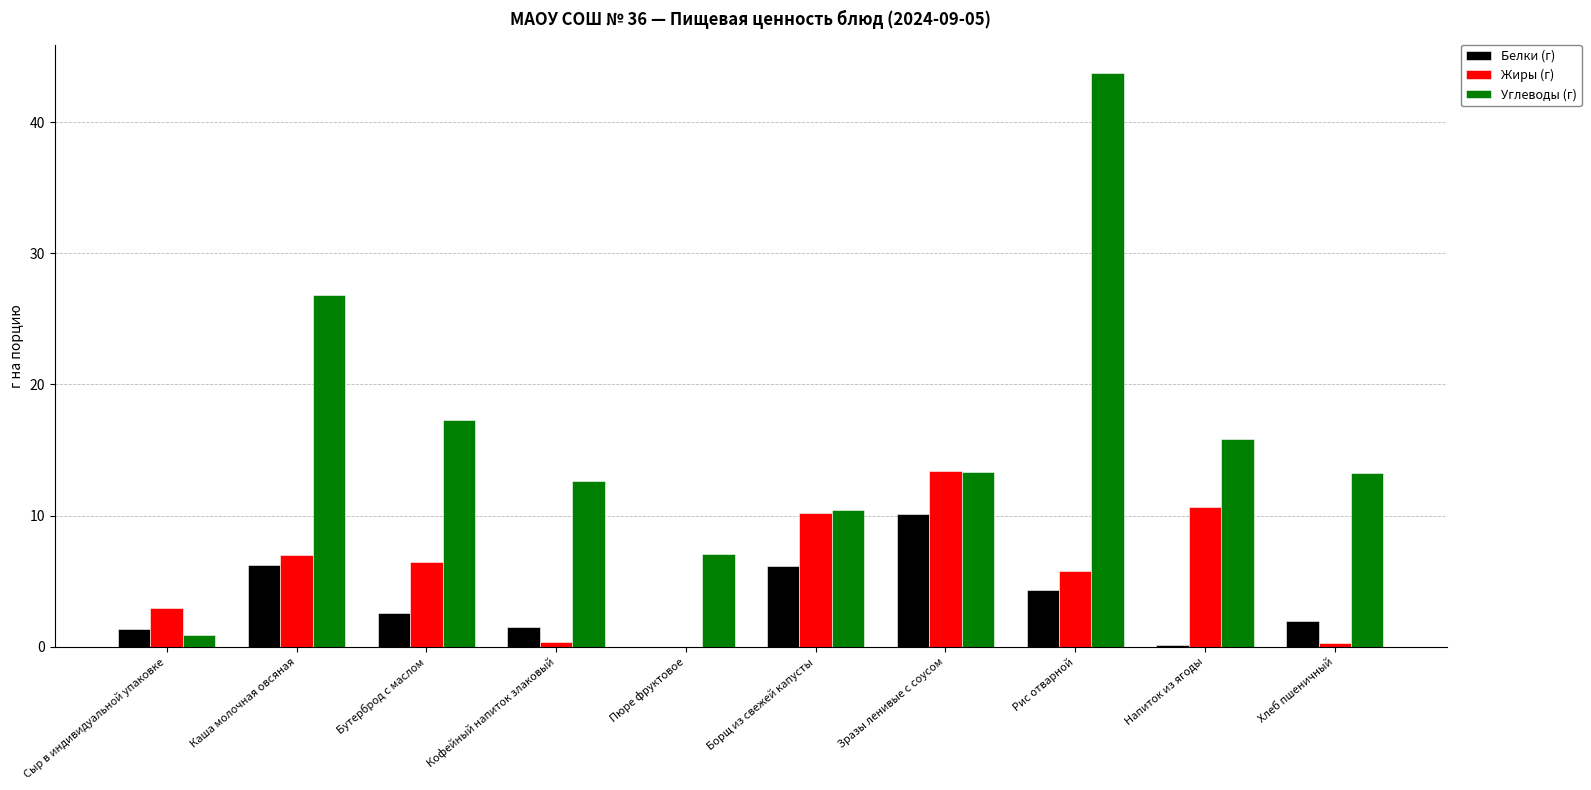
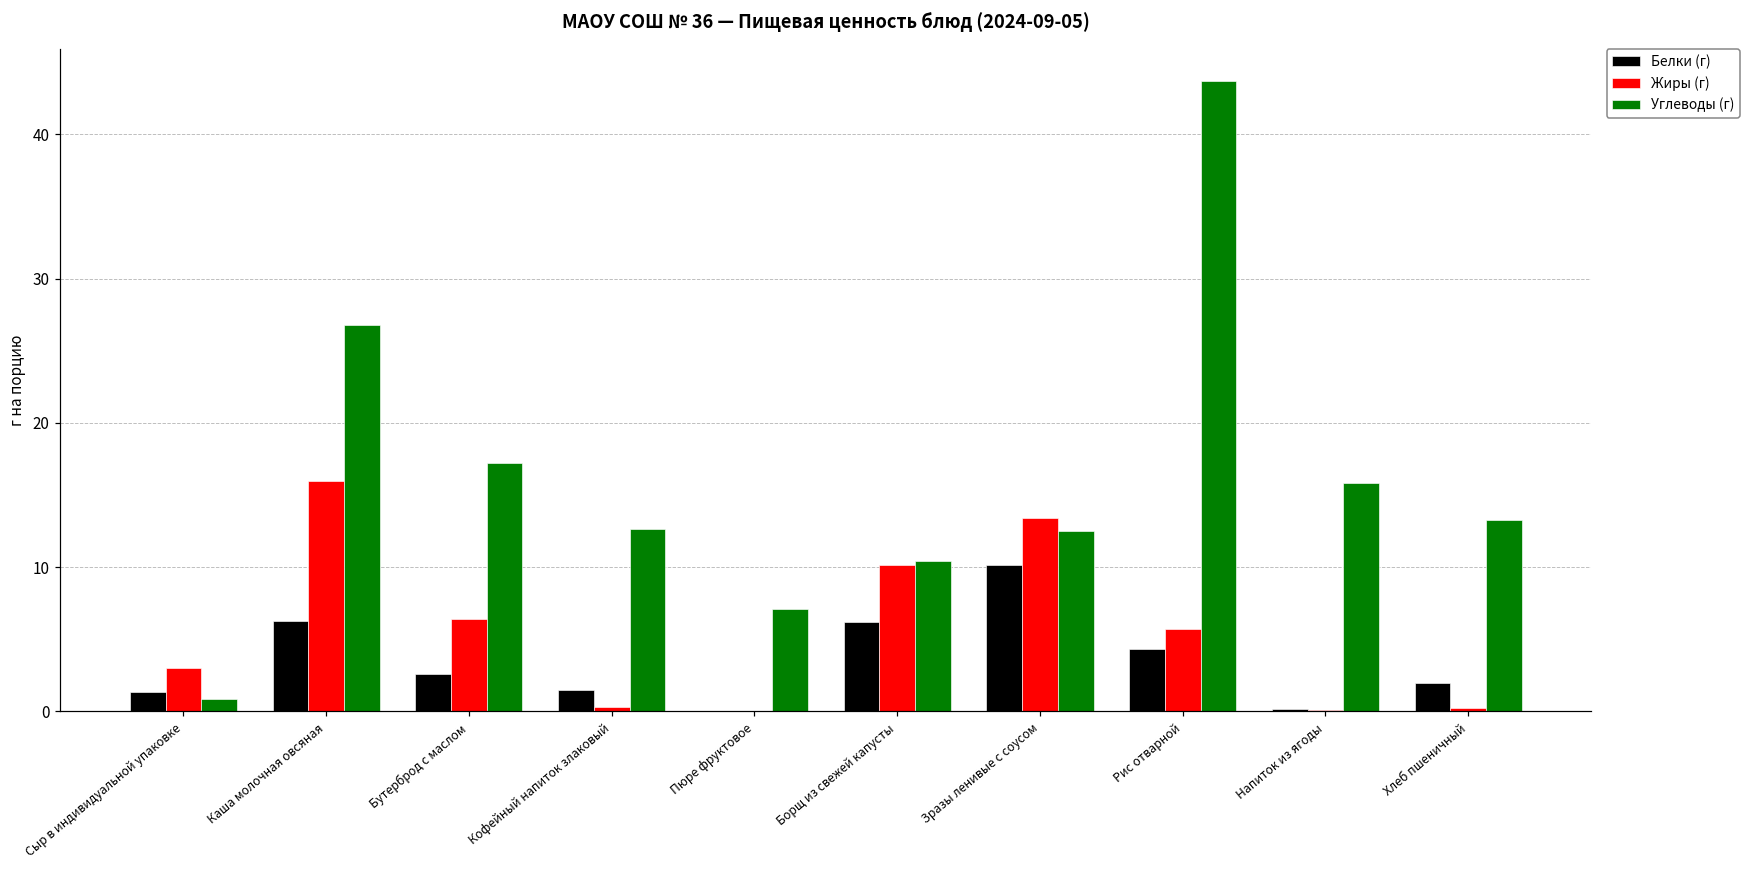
Жиры (г), Каша молочная овсяная: 7 -> 16
Углеводы (г), Зразы ленивые с соусом: 13.3 -> 12.5
Жиры (г), Напиток из ягоды: 10.7 -> 0.1
